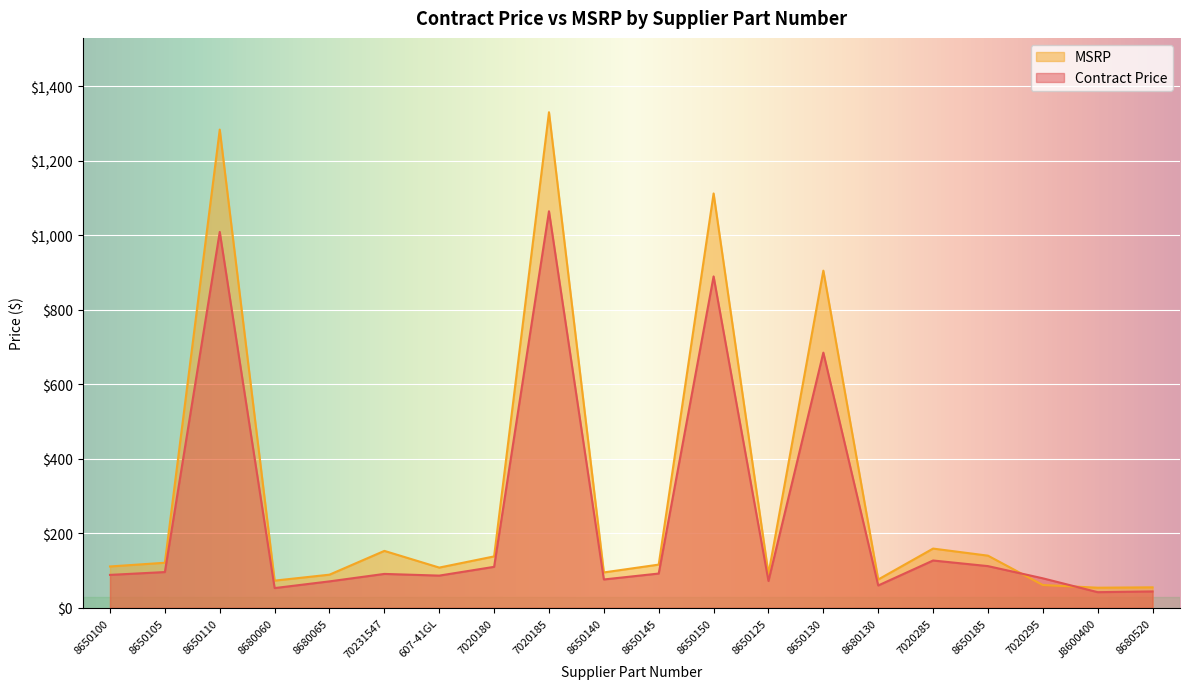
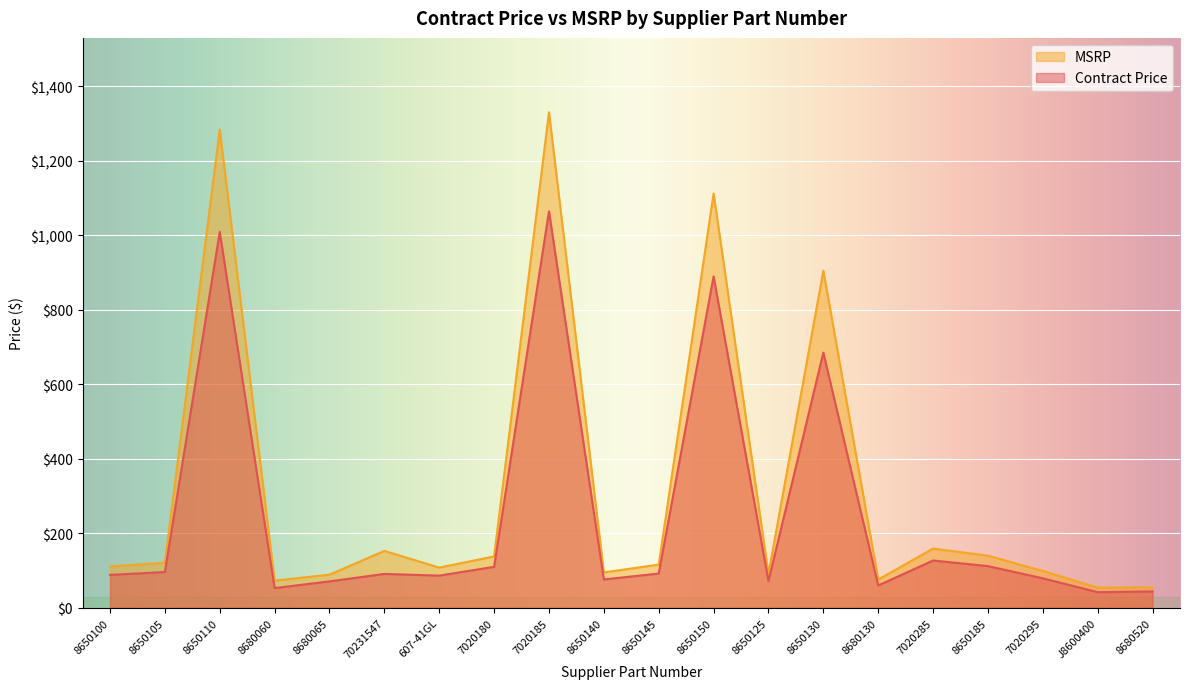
MSRP, 7020295: $60 -> $100
